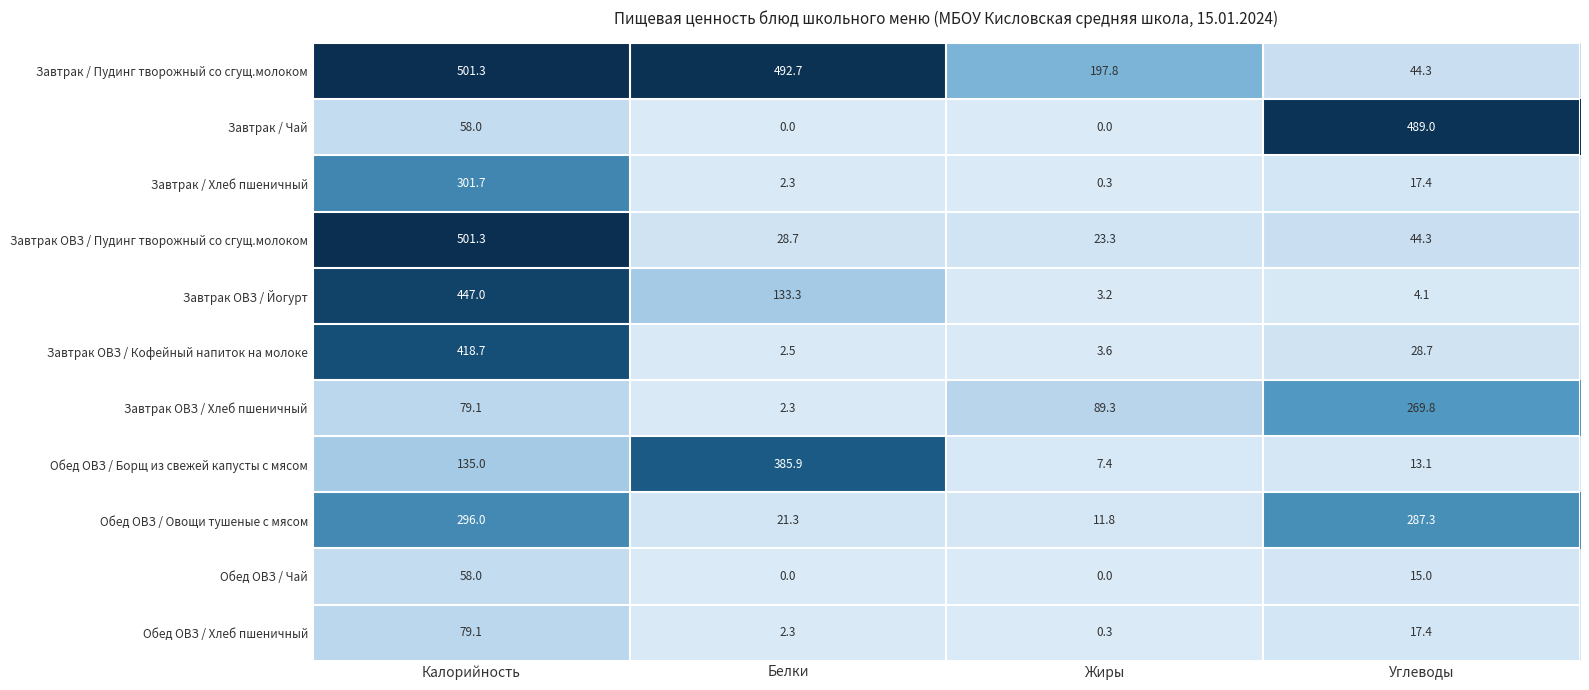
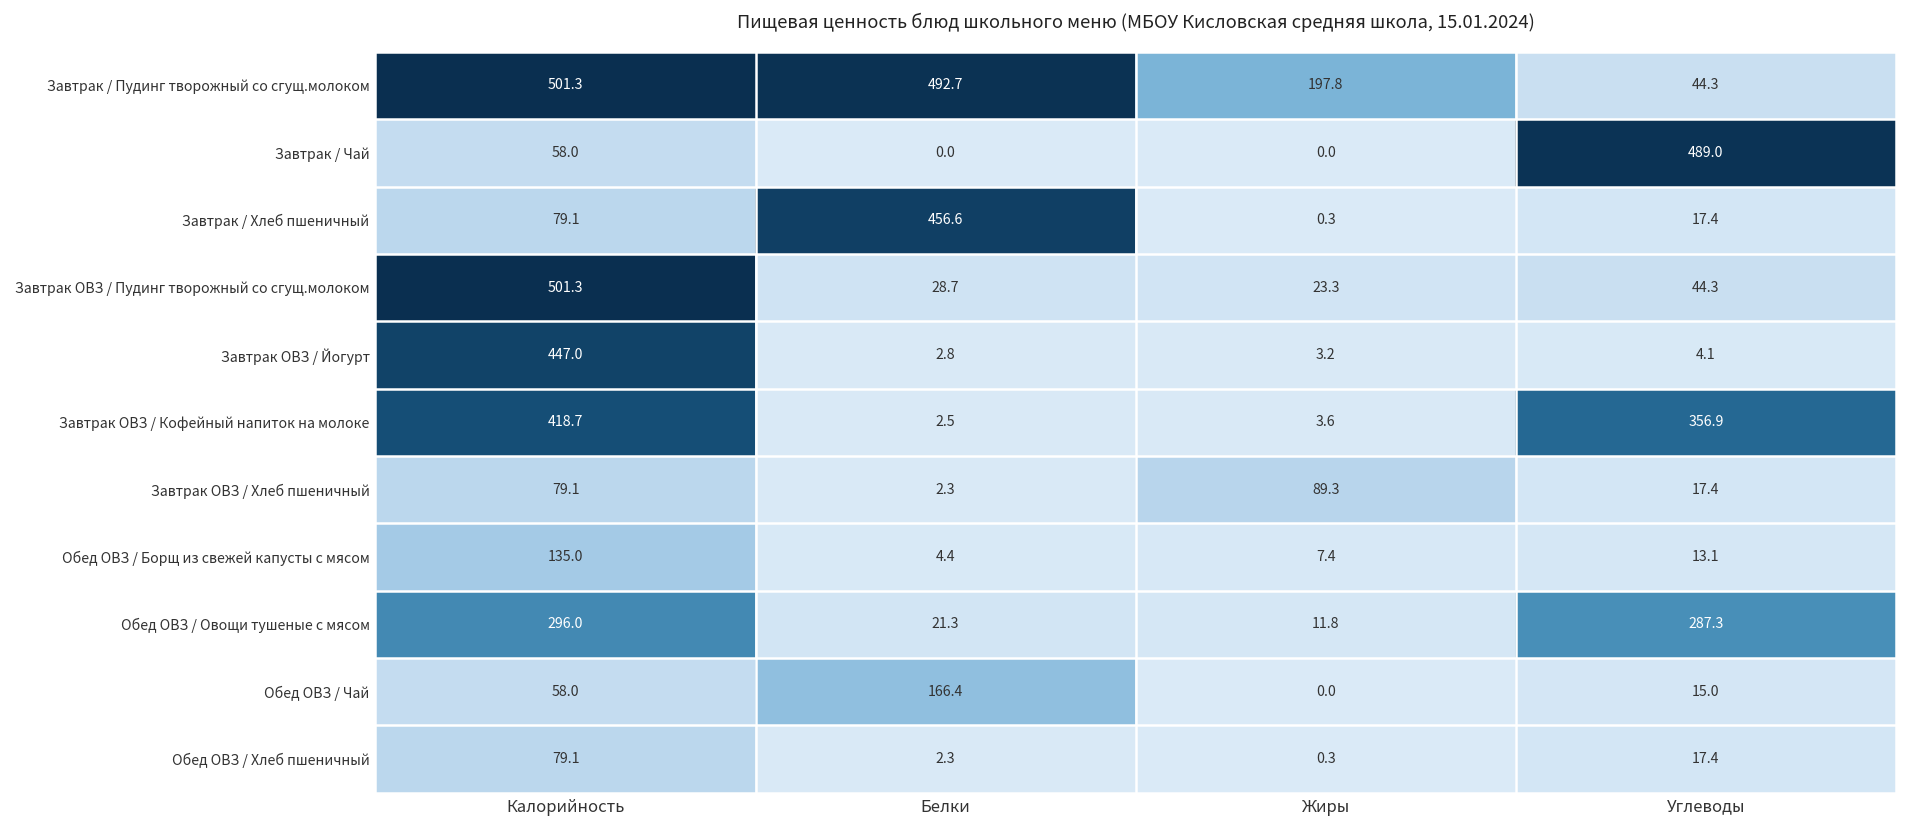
Завтрак / Хлеб пшеничный, Калорийность: 301.7 -> 79.1
Завтрак / Хлеб пшеничный, Белки: 2.3 -> 456.6
Завтрак ОВЗ / Йогурт, Белки: 133.3 -> 2.8
Завтрак ОВЗ / Кофейный напиток на молоке, Углеводы: 28.7 -> 356.9
Завтрак ОВЗ / Хлеб пшеничный, Углеводы: 269.8 -> 17.4
Обед ОВЗ / Борщ из свежей капусты с мясом, Белки: 385.9 -> 4.4
Обед ОВЗ / Чай, Белки: 0.0 -> 166.4
